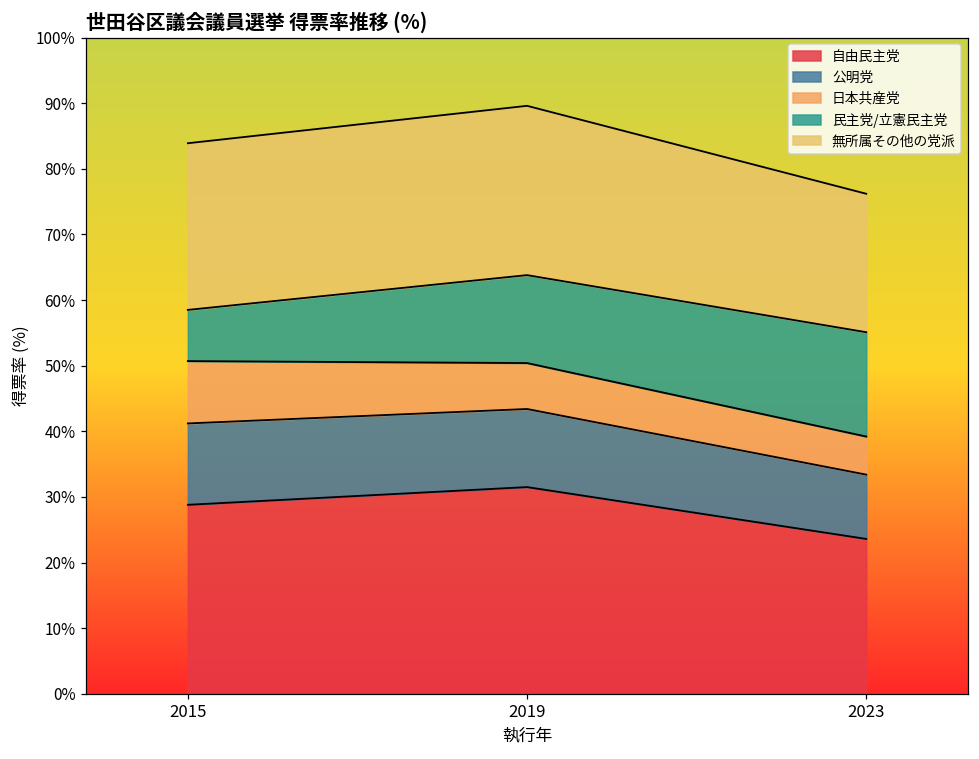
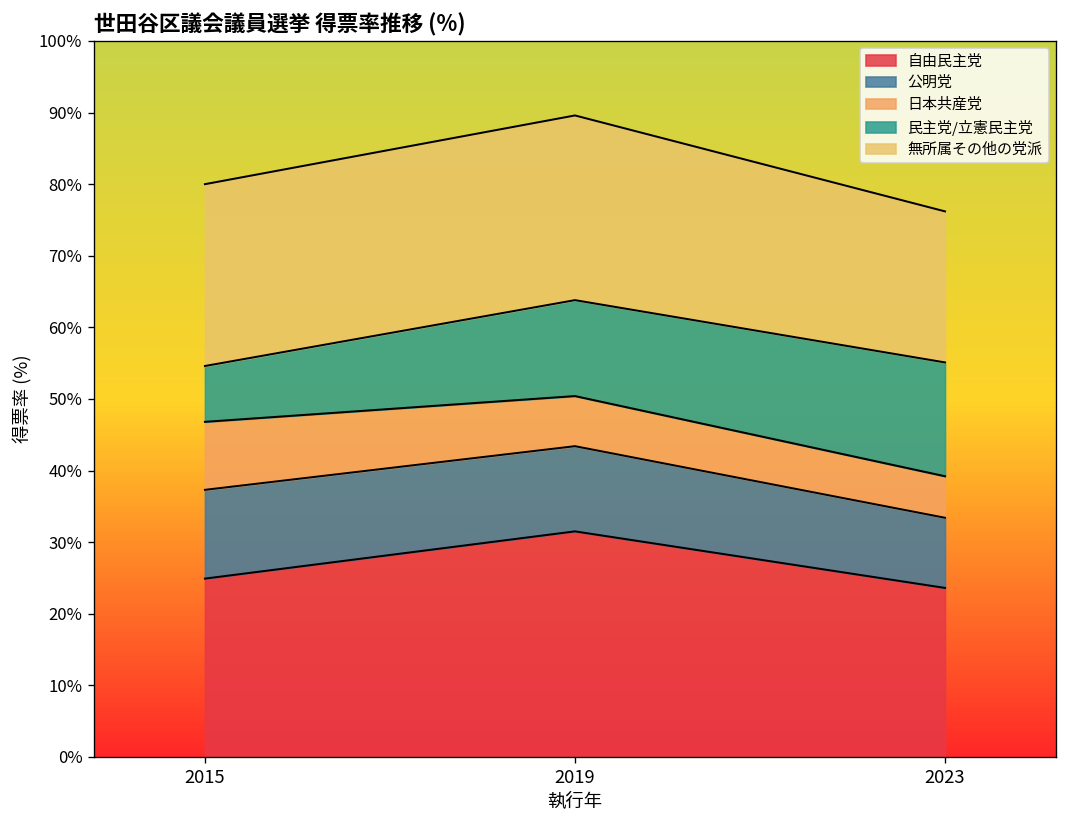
自由民主党, 2015: 29% -> 25%
